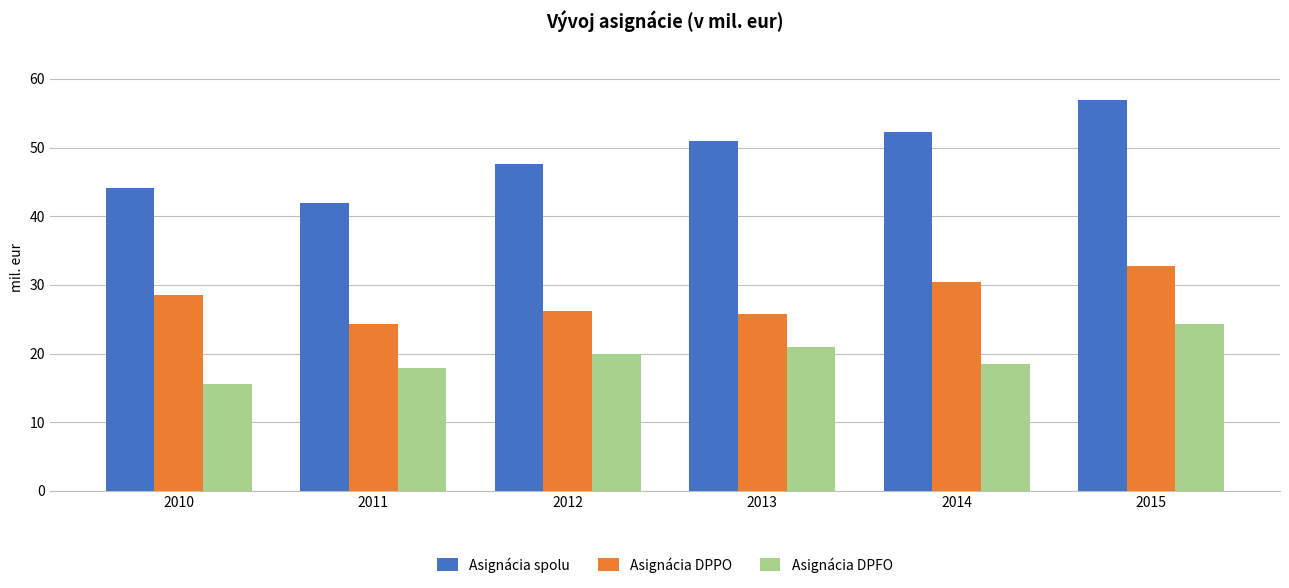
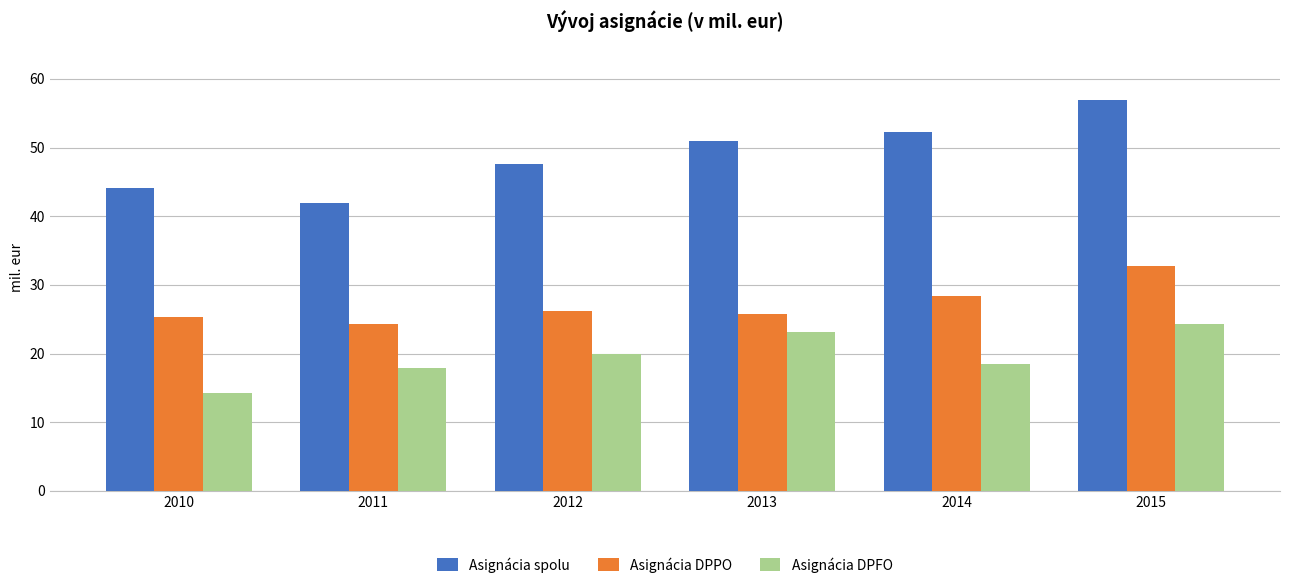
Asignácia DPPO, 2010: 29 -> 25
Asignácia DPFO, 2010: 16 -> 14
Asignácia DPFO, 2013: 21 -> 23
Asignácia DPPO, 2014: 30 -> 28
